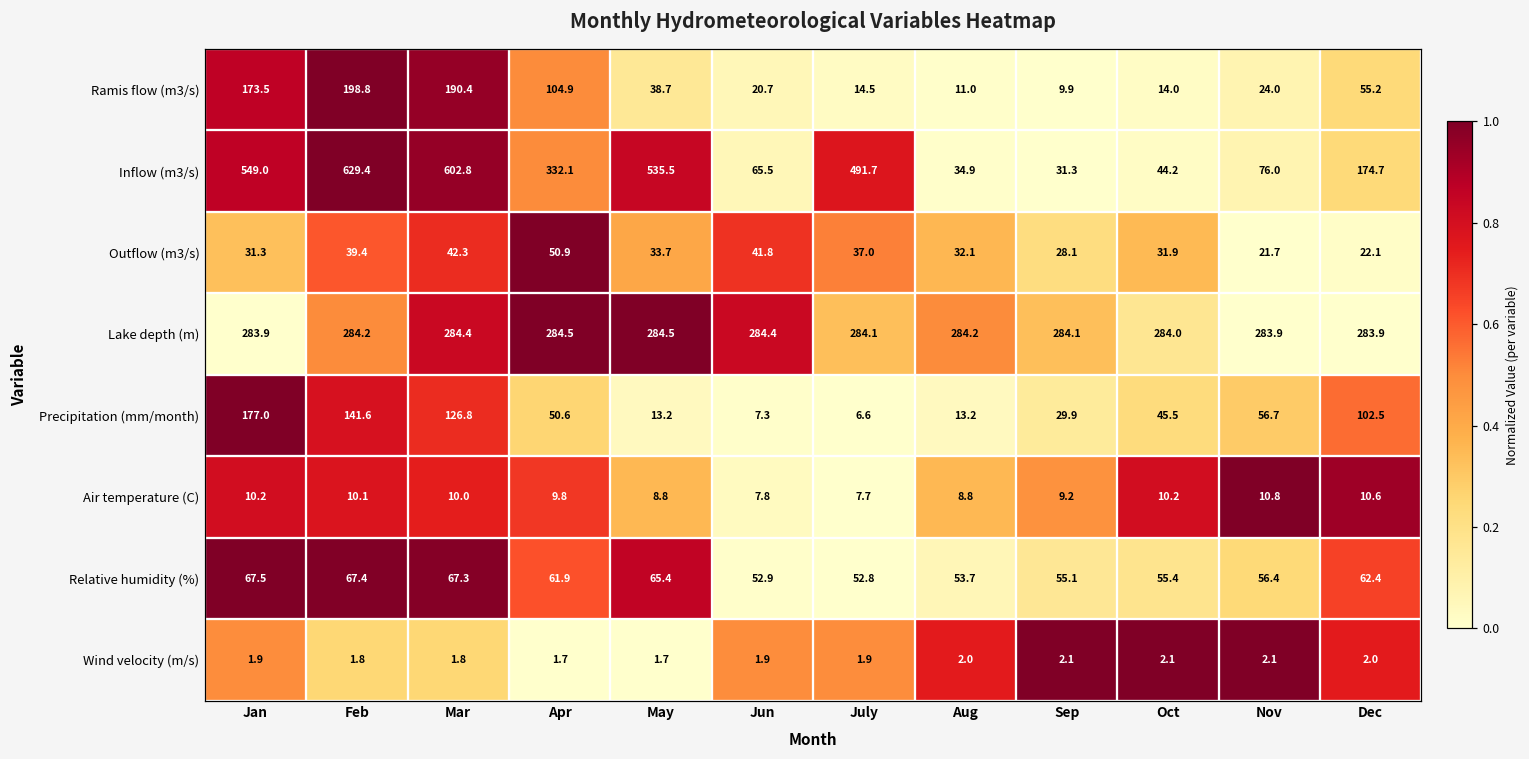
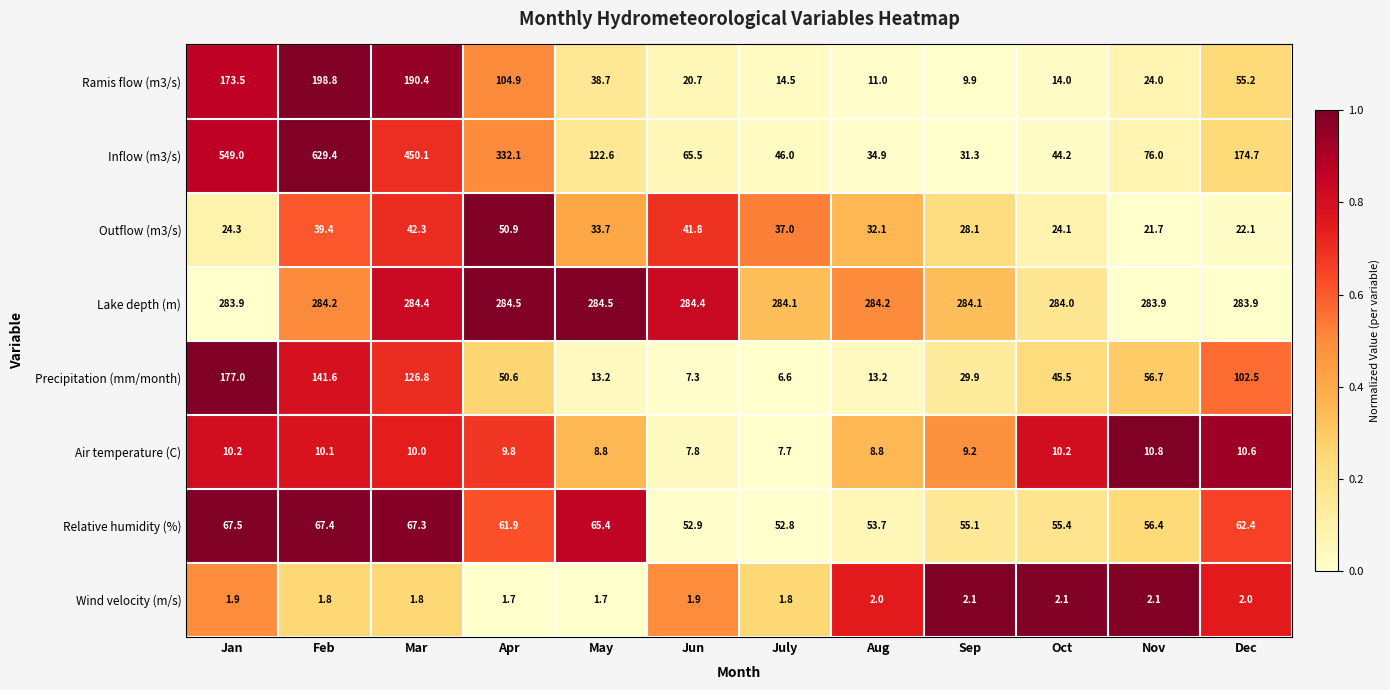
Inflow (m3/s), Mar: 602.8 -> 450.1
Inflow (m3/s), May: 535.5 -> 122.6
Inflow (m3/s), July: 491.7 -> 46.0
Outflow (m3/s), Jan: 31.3 -> 24.3
Outflow (m3/s), Oct: 31.9 -> 24.1
Wind velocity (m/s), July: 1.9 -> 1.8
